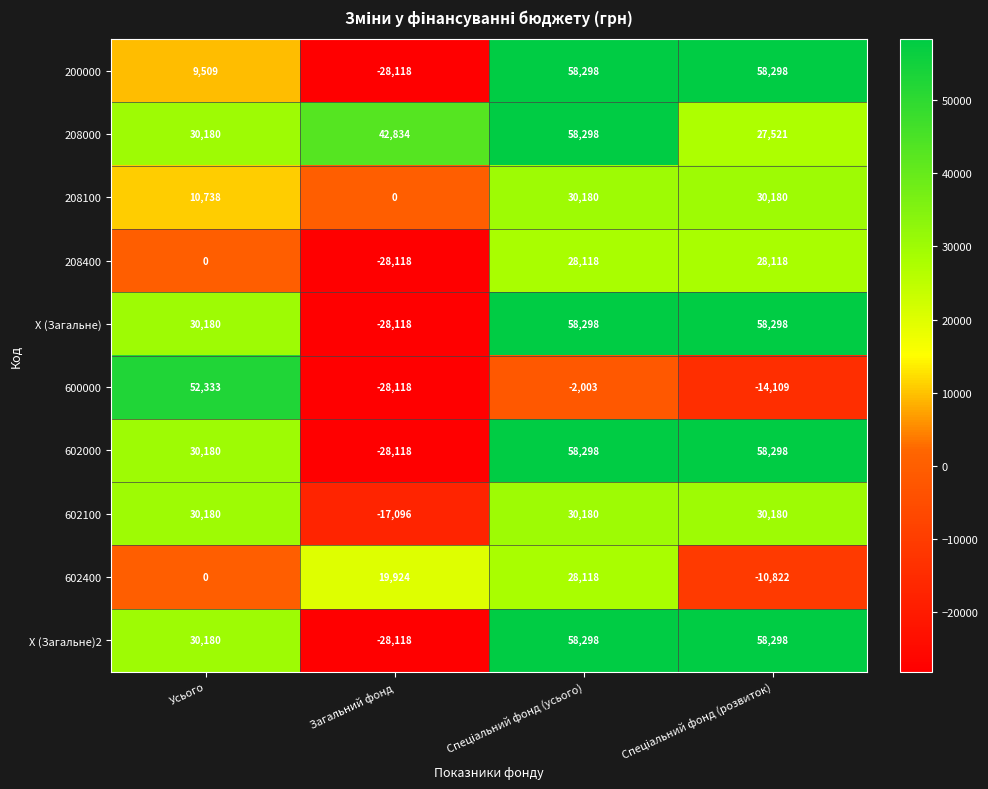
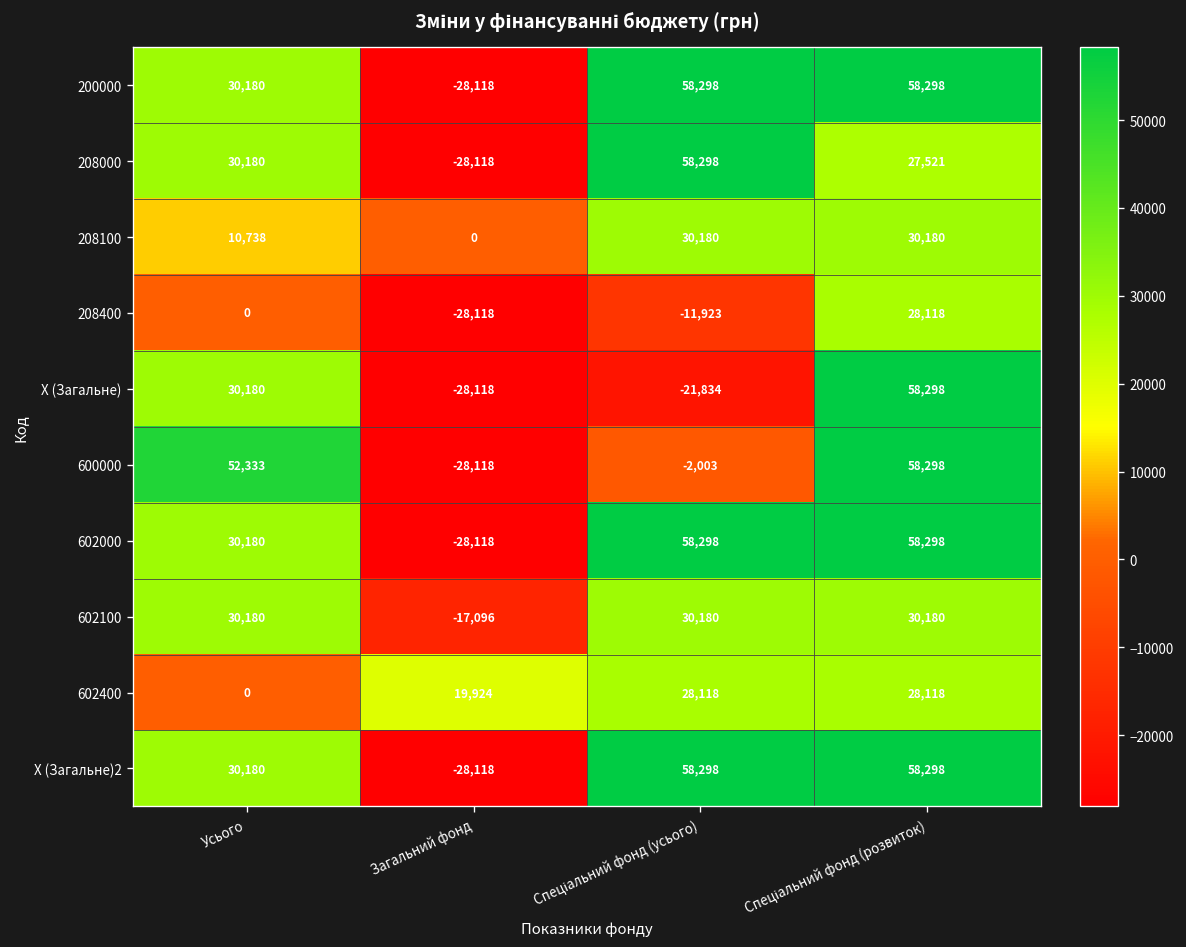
200000, Усього: 9,509 -> 30,180
208000, Загальний фонд: 42,834 -> -28,118
208400, Спеціальний фонд (усього): 28,118 -> -11,923
X (Загальне), Спеціальний фонд (усього): 58,298 -> -21,834
600000, Спеціальний фонд (розвиток): -14,109 -> 58,298
602400, Спеціальний фонд (розвиток): -10,822 -> 28,118
